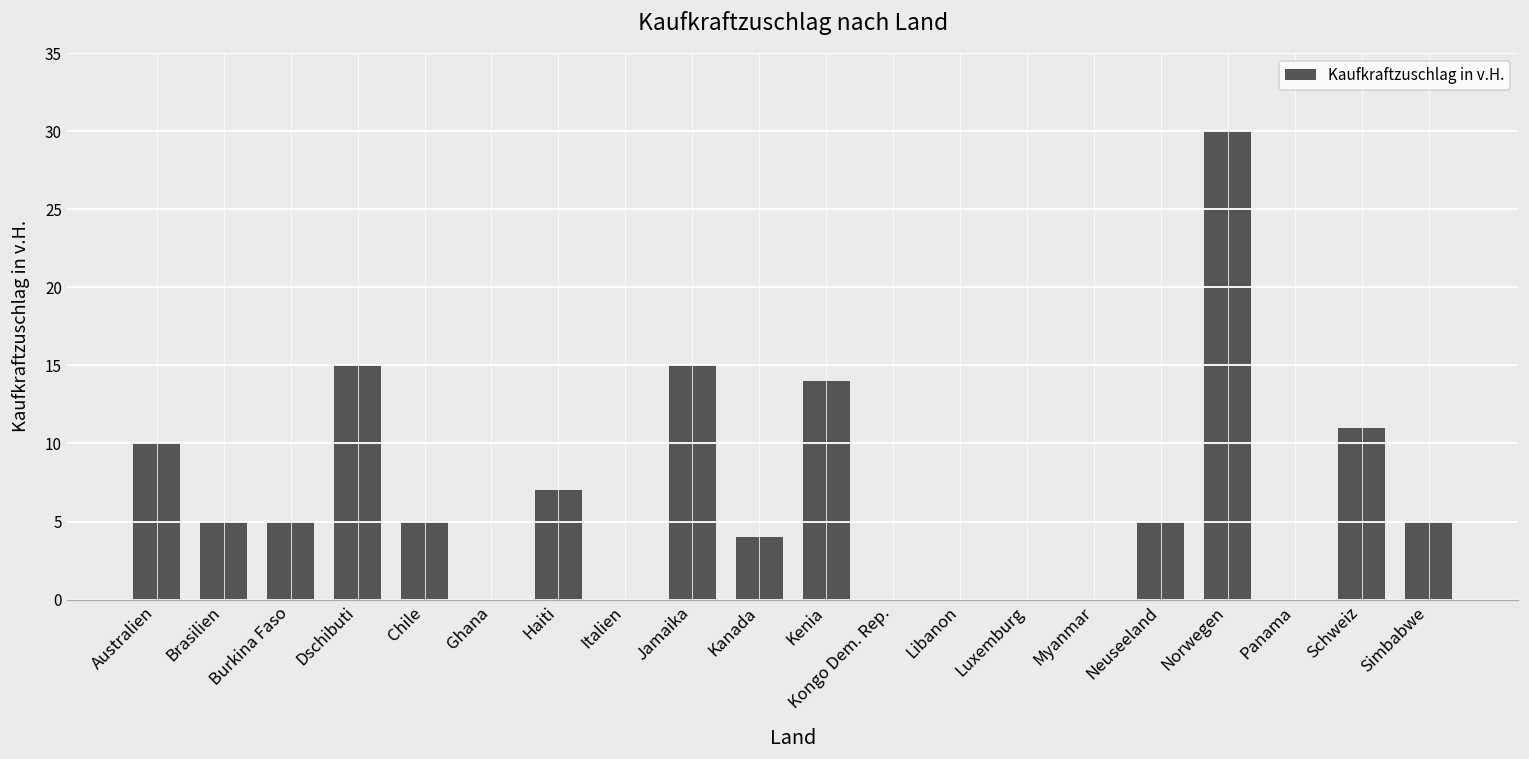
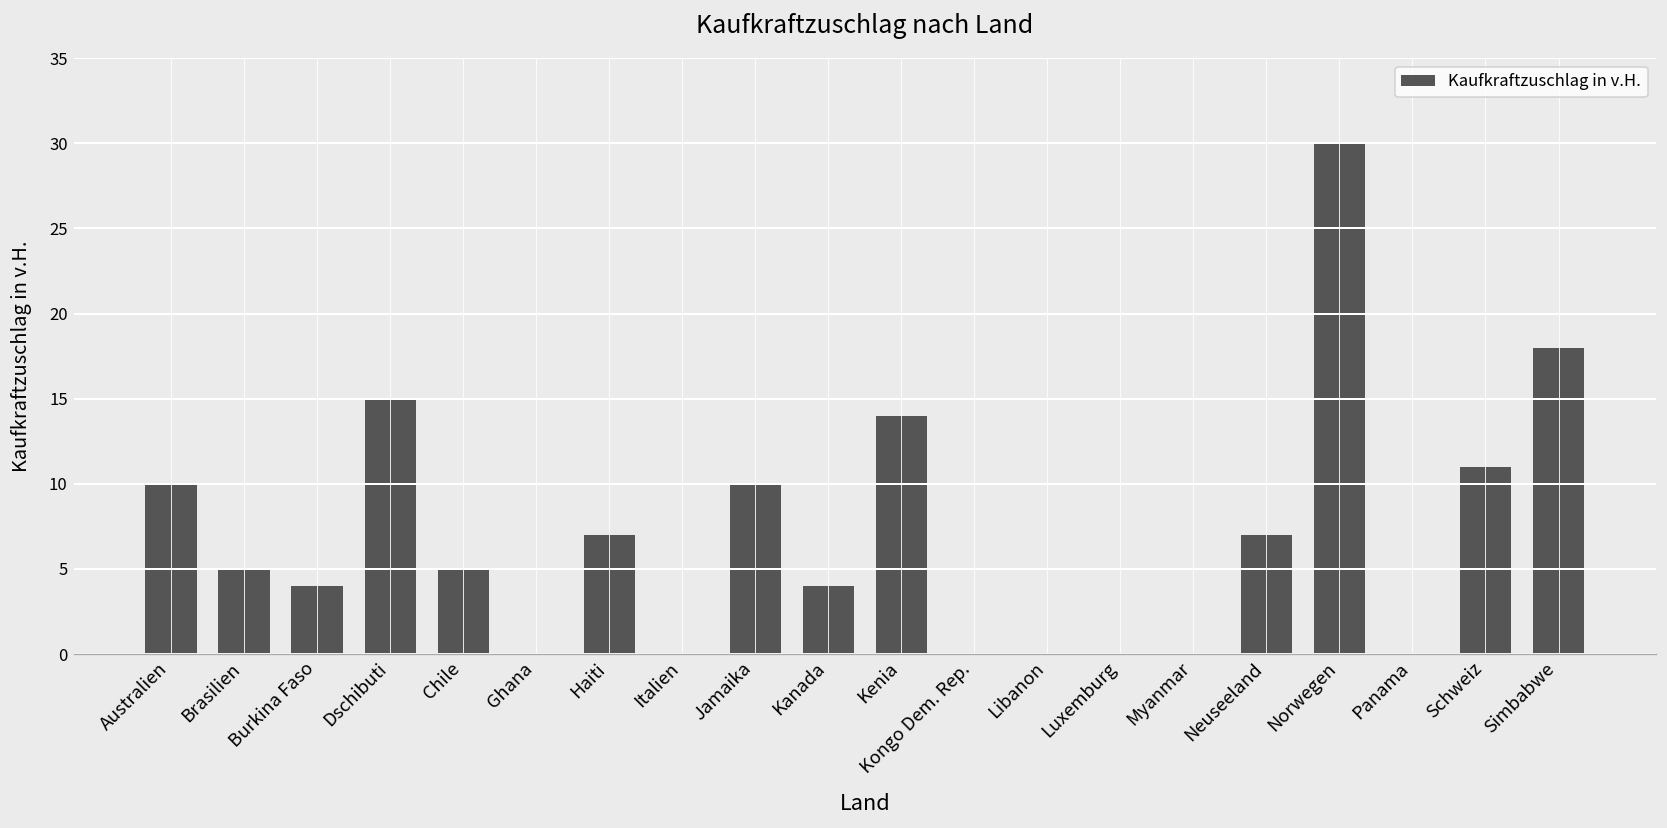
Burkina Faso: 5 -> 4
Jamaika: 15 -> 10
Neuseeland: 5 -> 7
Simbabwe: 5 -> 18
